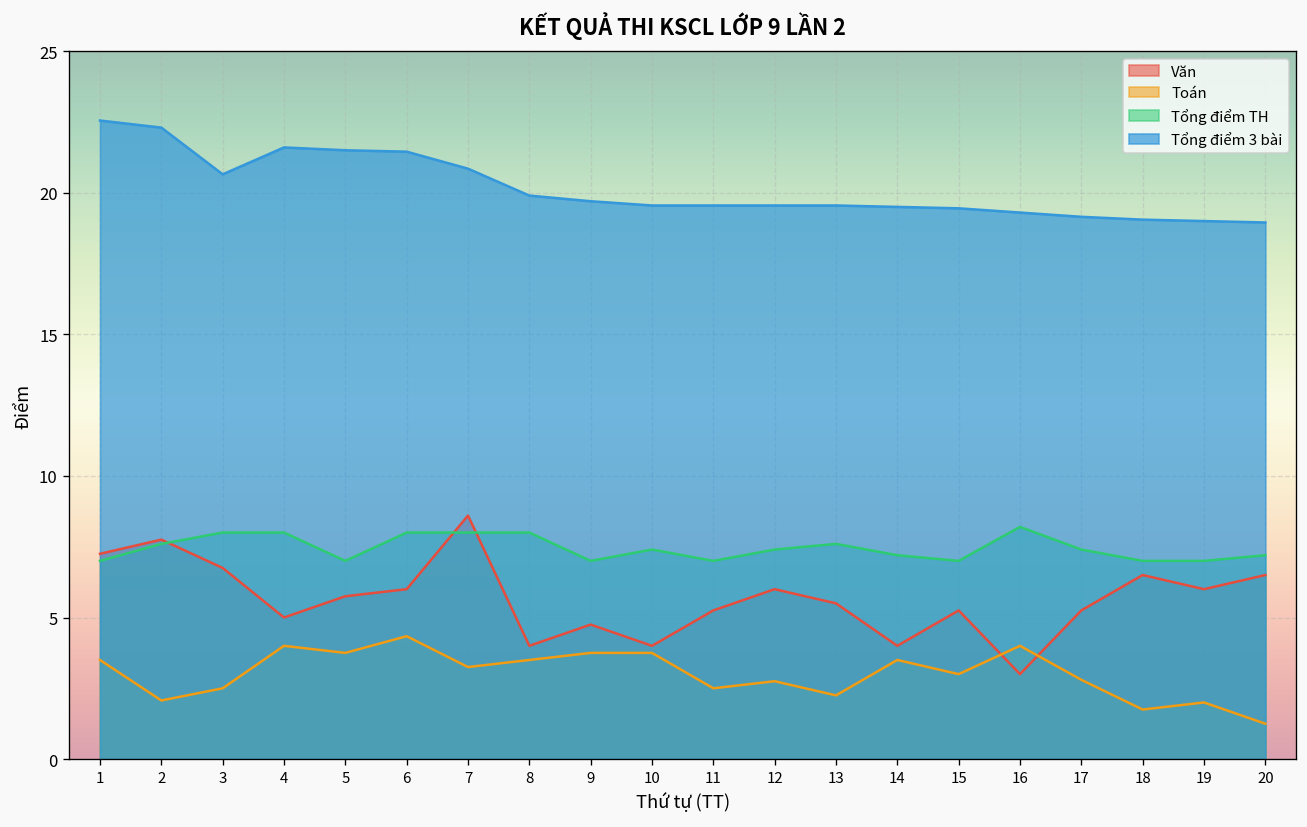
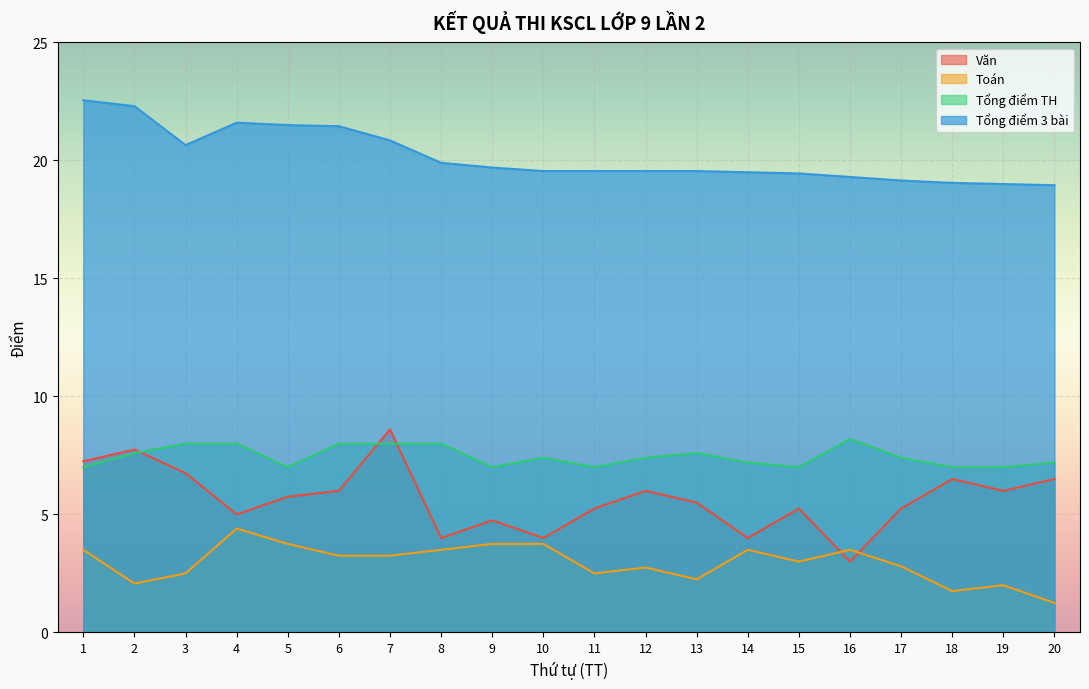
Toán, 4: 4.0 -> 4.4
Toán, 6: 4.3 -> 3.3
Toán, 16: 4.0 -> 3.5
